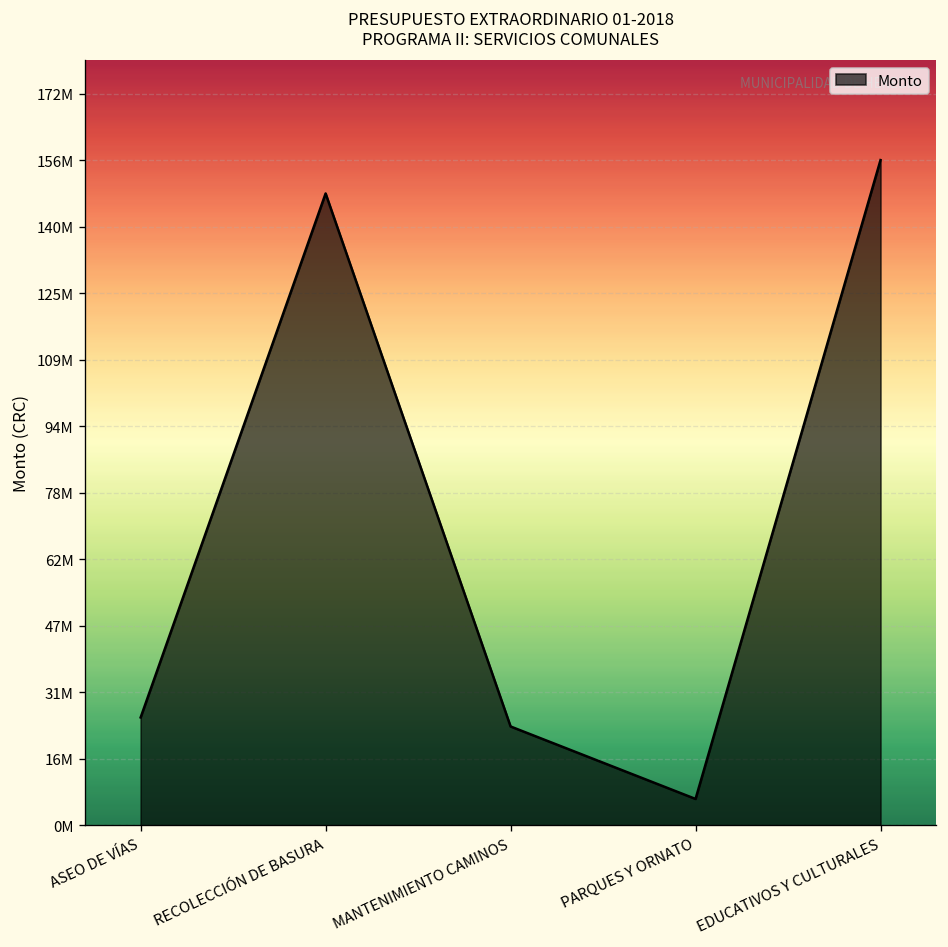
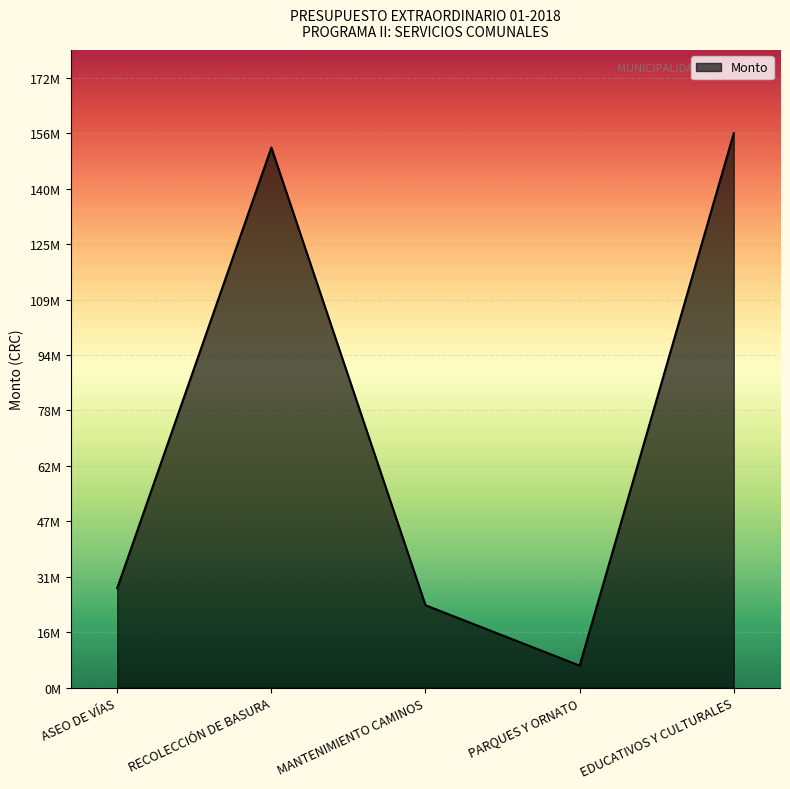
ASEO DE VÍAS: 25000000 -> 28000000
RECOLECCIÓN DE BASURA: 148000000 -> 152000000
